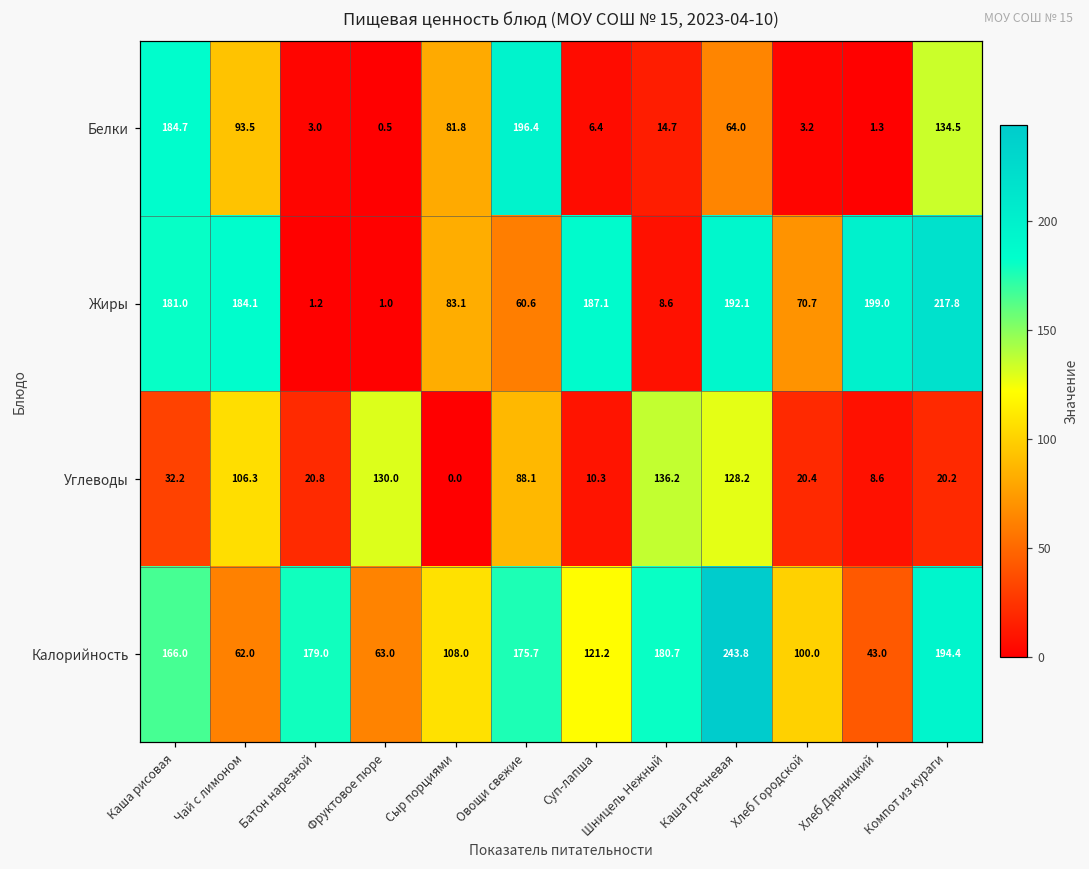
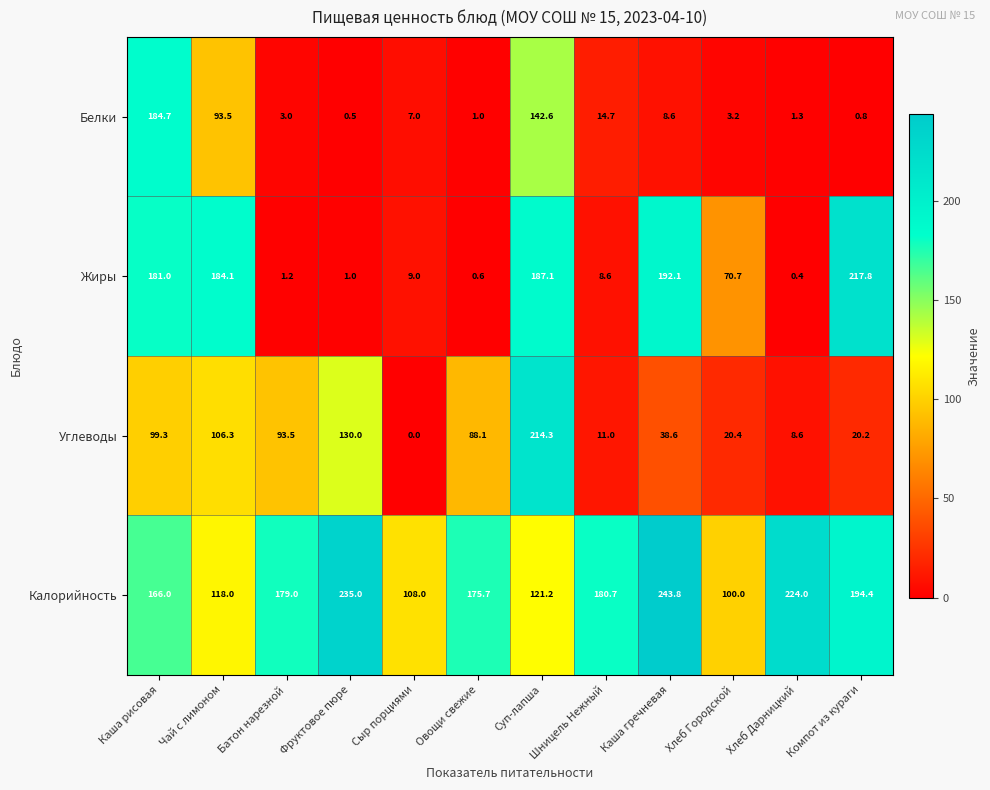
Белки, Сыр порциями: 81.8 -> 7.0
Белки, Овощи свежие: 196.4 -> 1.0
Белки, Суп-лапша: 6.4 -> 142.6
Белки, Каша гречневая: 64.0 -> 8.6
Белки, Компот из кураги: 134.5 -> 0.8
Жиры, Сыр порциями: 83.1 -> 9.0
Жиры, Овощи свежие: 60.6 -> 0.6
Жиры, Хлеб Дарницкий: 199.0 -> 0.4
Углеводы, Каша рисовая: 32.2 -> 99.3
Углеводы, Батон нарезной: 20.8 -> 93.5
Углеводы, Суп-лапша: 10.3 -> 214.3
Углеводы, Шницель Нежный: 136.2 -> 11.0
Углеводы, Каша гречневая: 128.2 -> 38.6
Калорийность, Чай с лимоном: 62.0 -> 118.0
Калорийность, Фруктовое пюре: 63.0 -> 235.0
Калорийность, Хлеб Дарницкий: 43.0 -> 224.0
